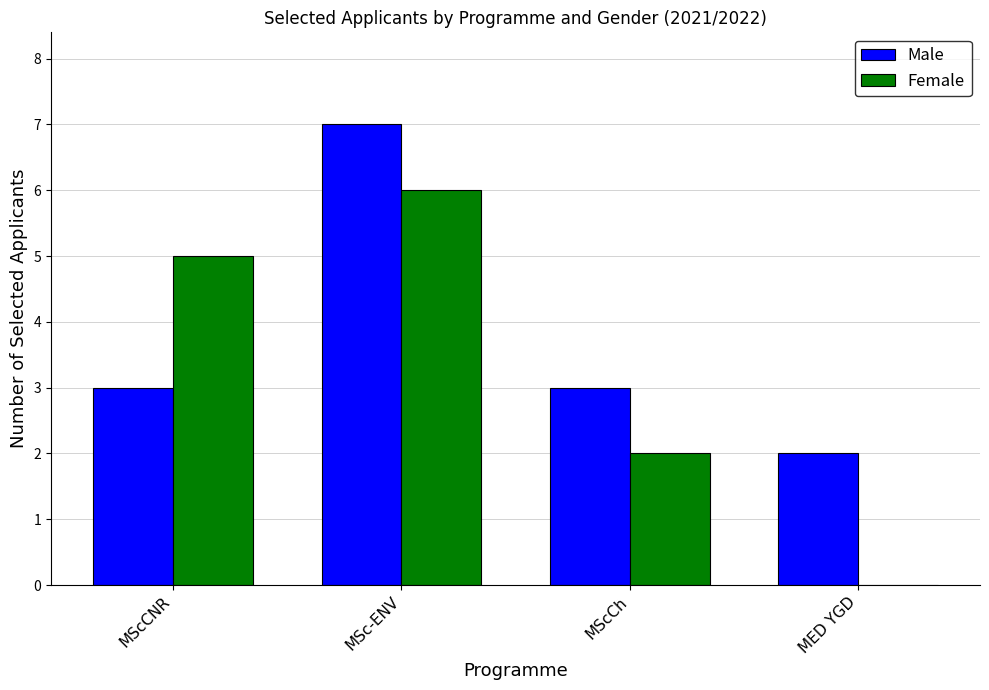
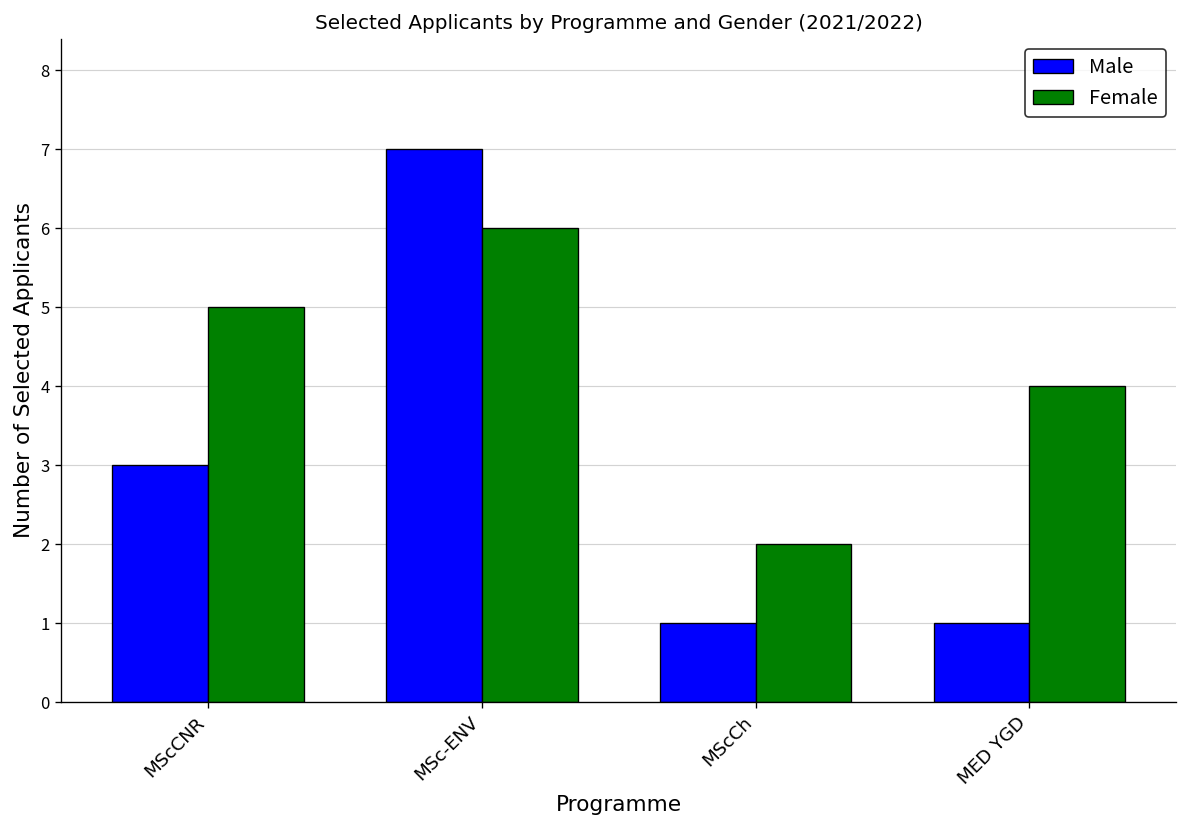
Male, MScCh: 3 -> 1
Male, MED YGD: 2 -> 1
Female, MED YGD: 0 -> 4
